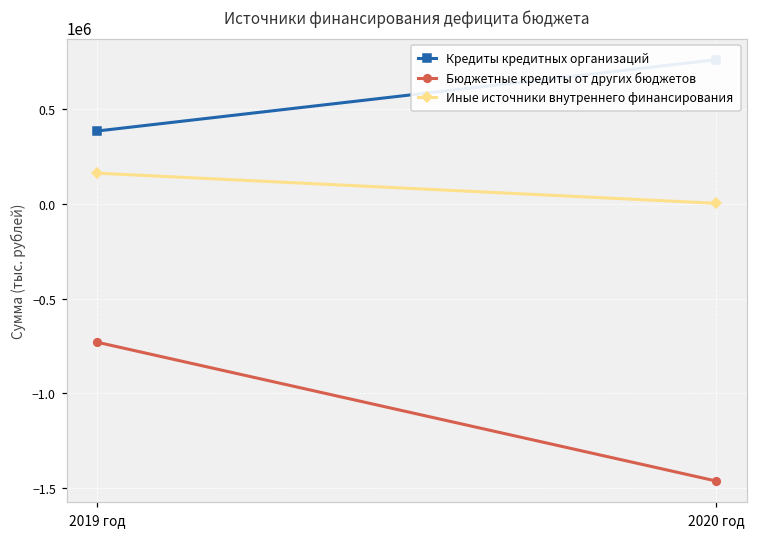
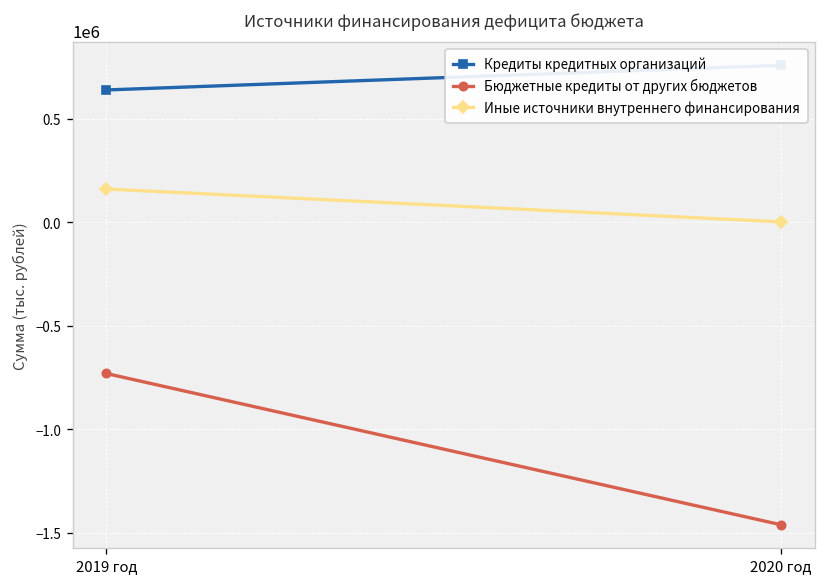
Кредиты кредитных организаций, 2019 год: 380000 -> 640000
